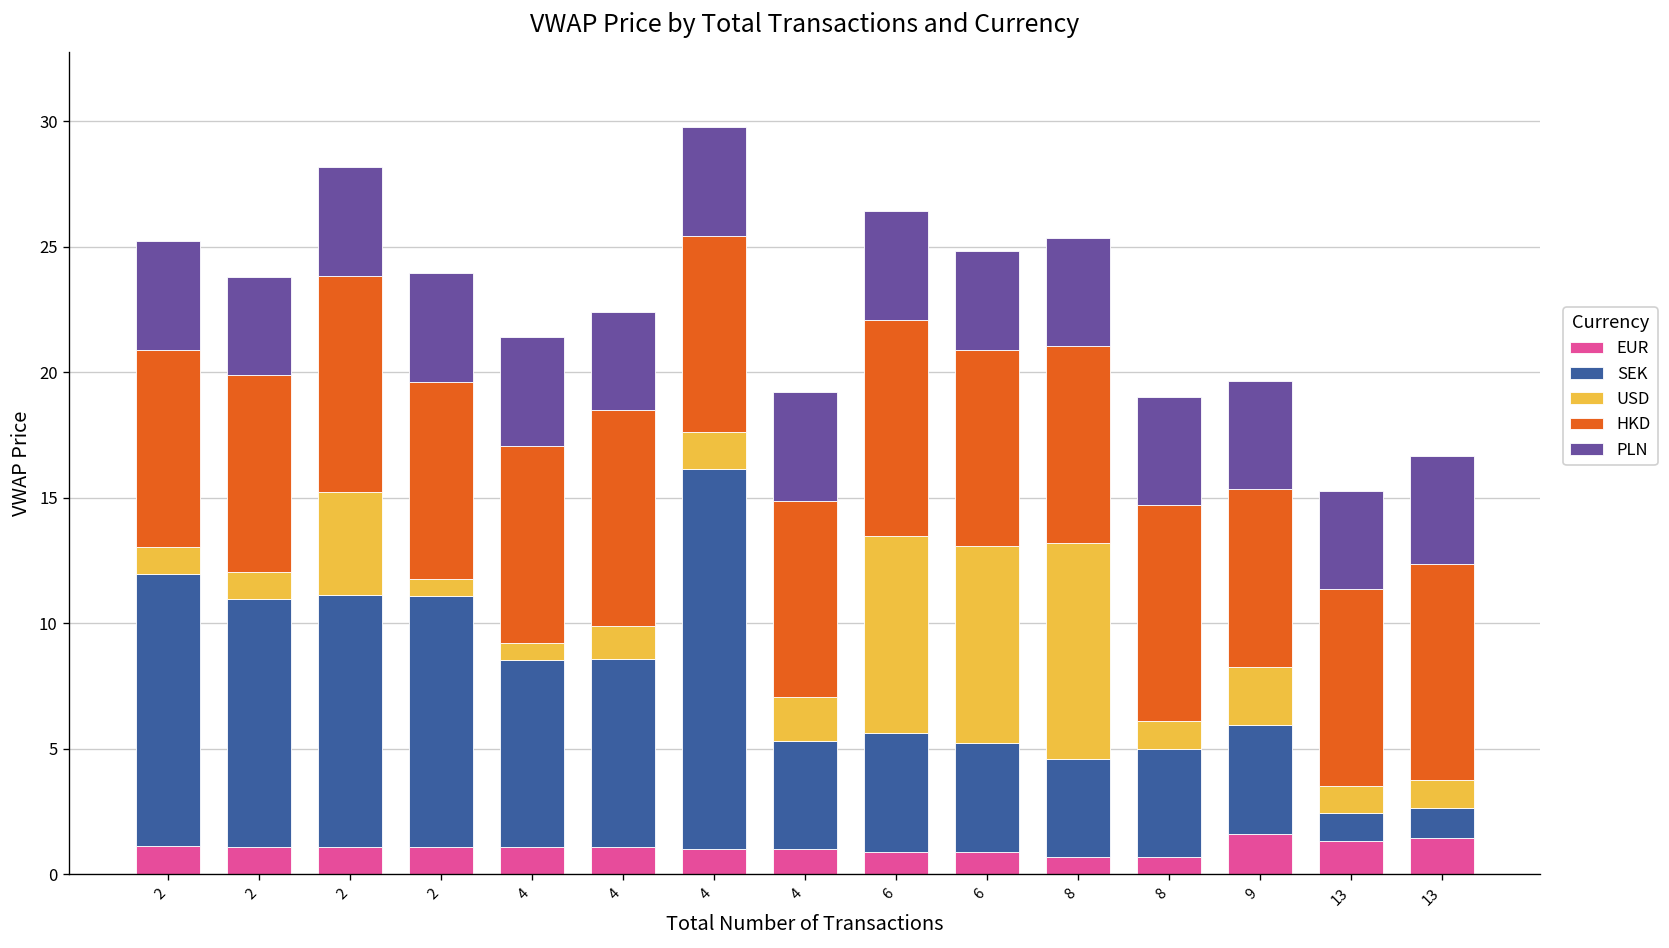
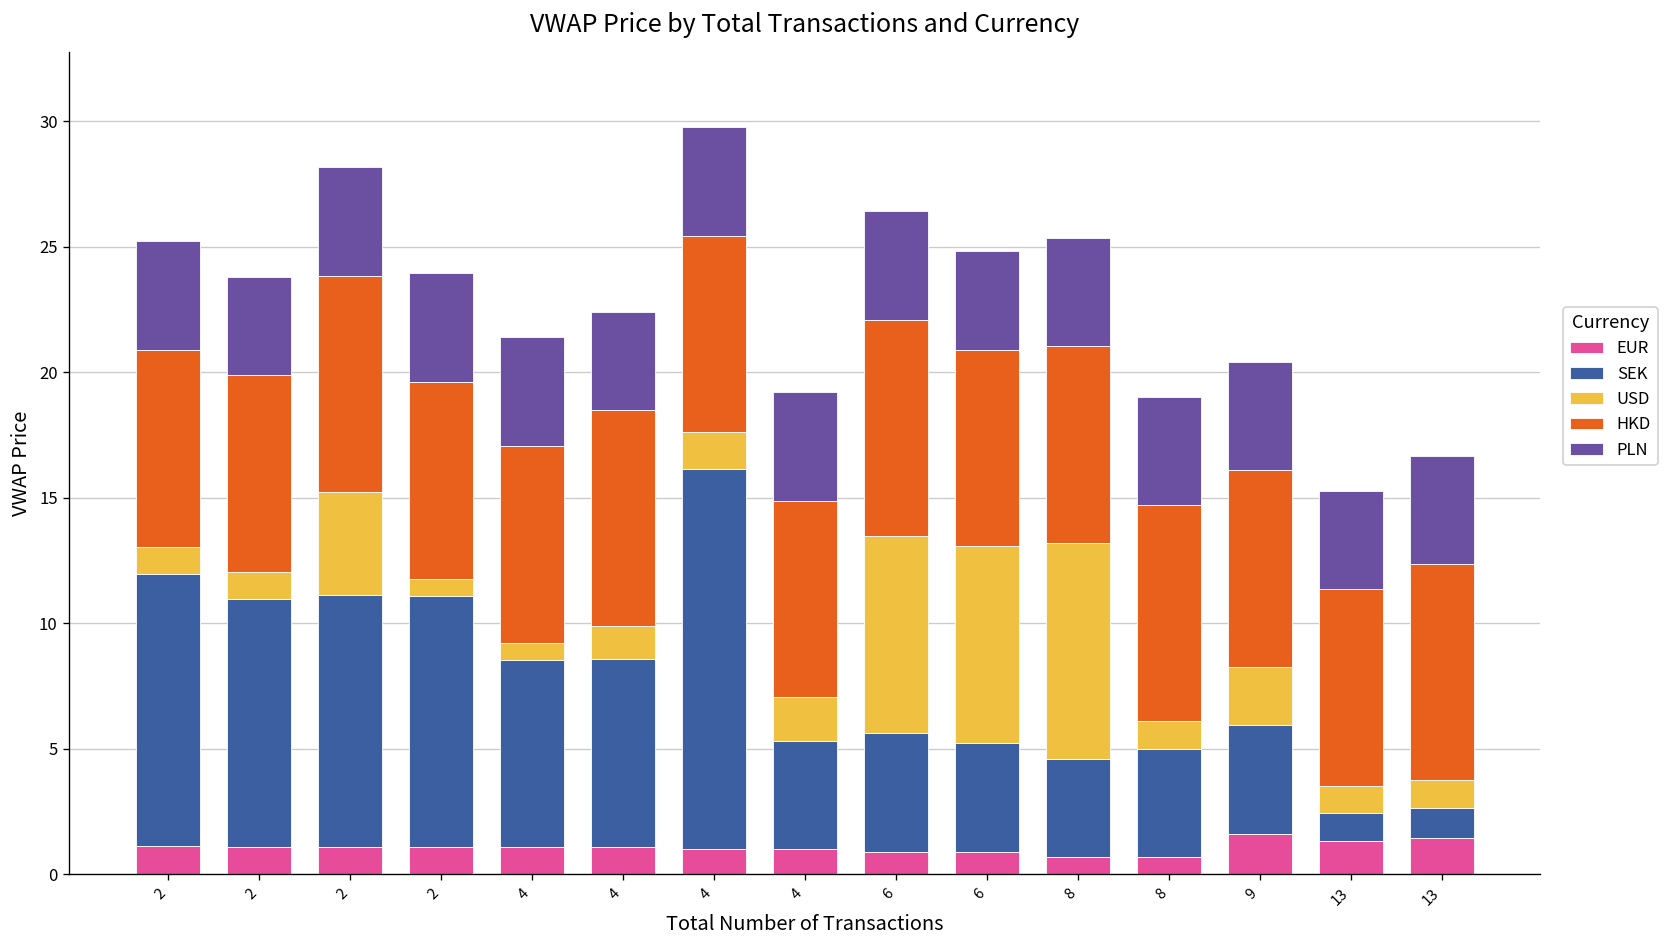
HKD, 9: 7.1 -> 7.8
